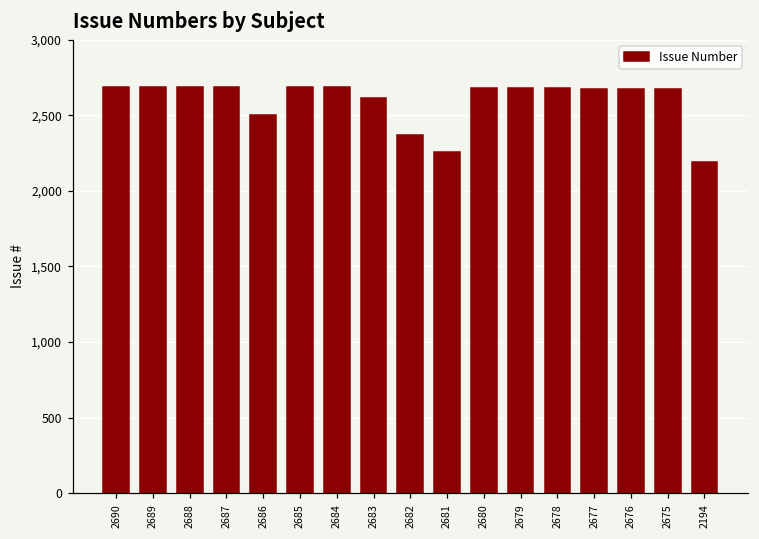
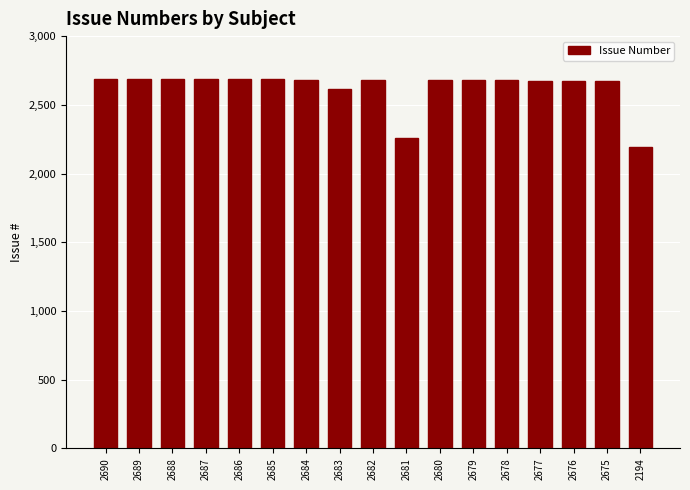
2686: 2,510 -> 2,690
2682: 2,370 -> 2,680
